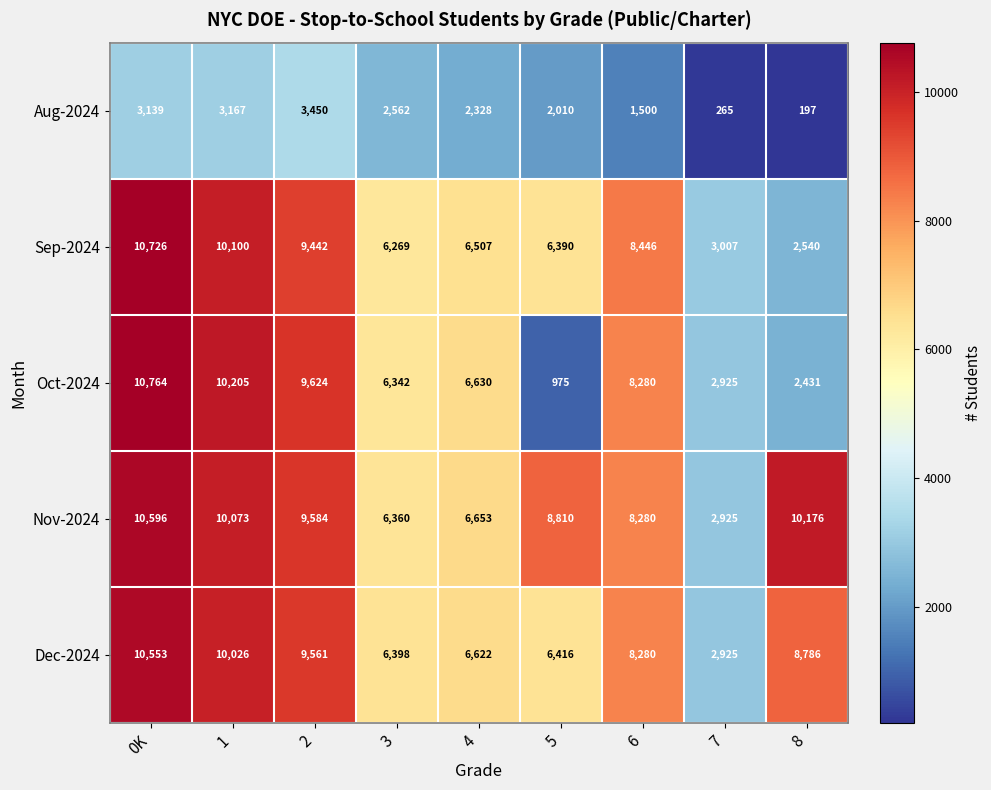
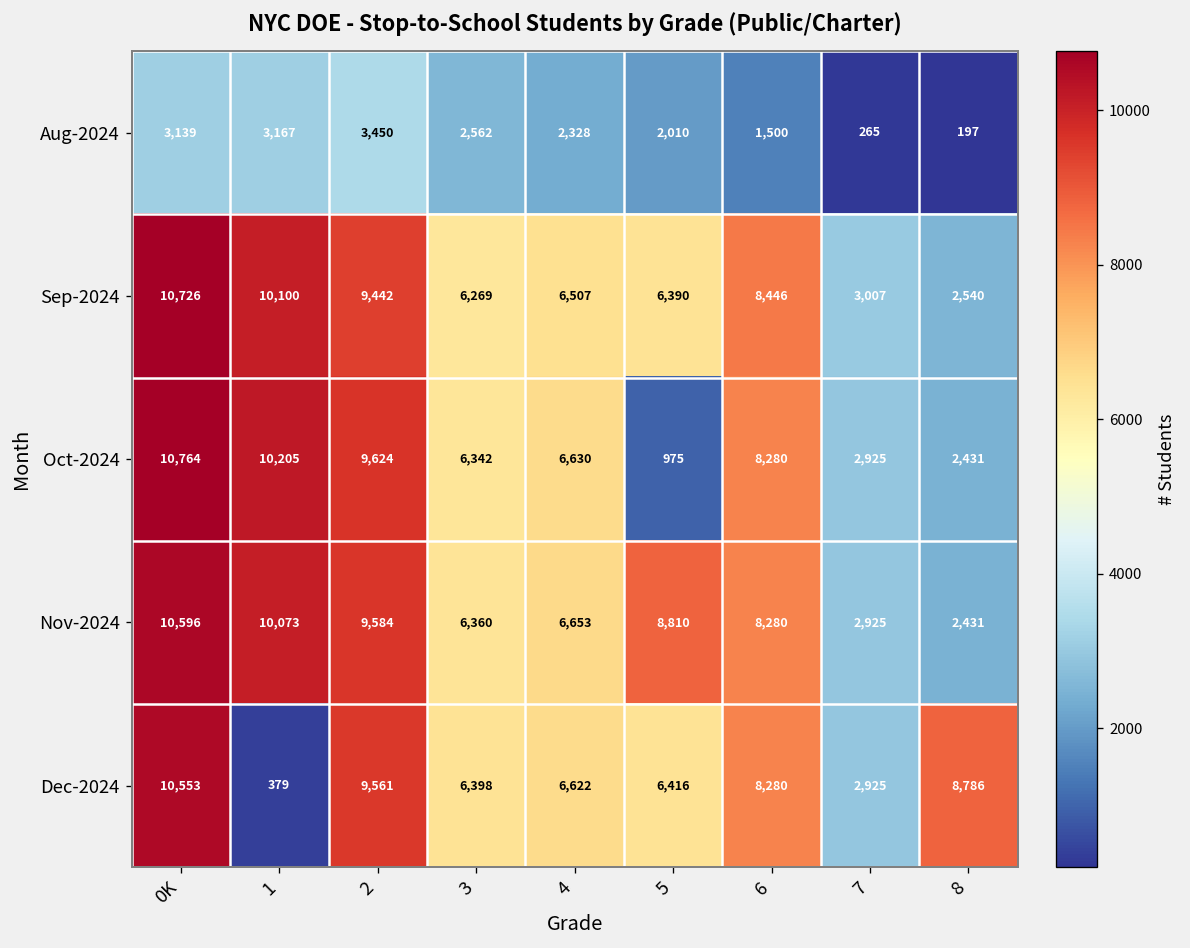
Nov-2024, 8: 10,176 -> 2,431
Dec-2024, 1: 10,026 -> 379
